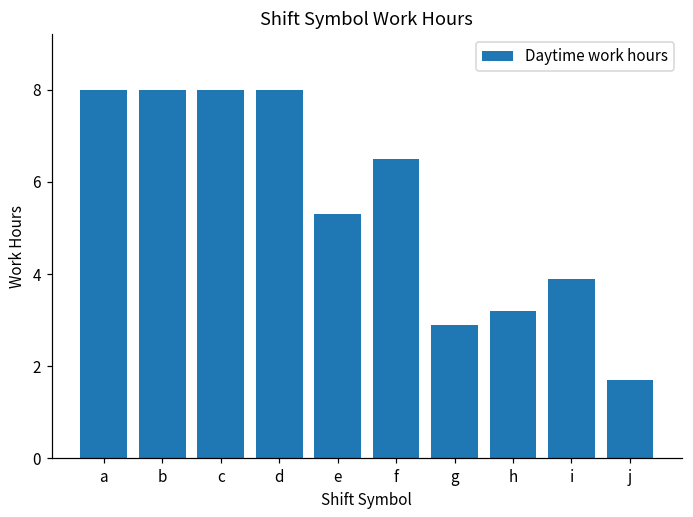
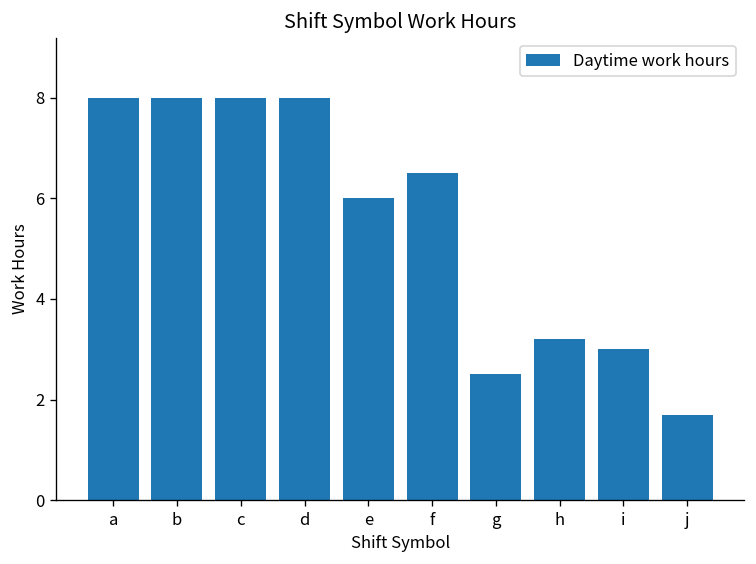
e: 5.3 -> 6.0
g: 2.9 -> 2.5
i: 3.9 -> 3.0
